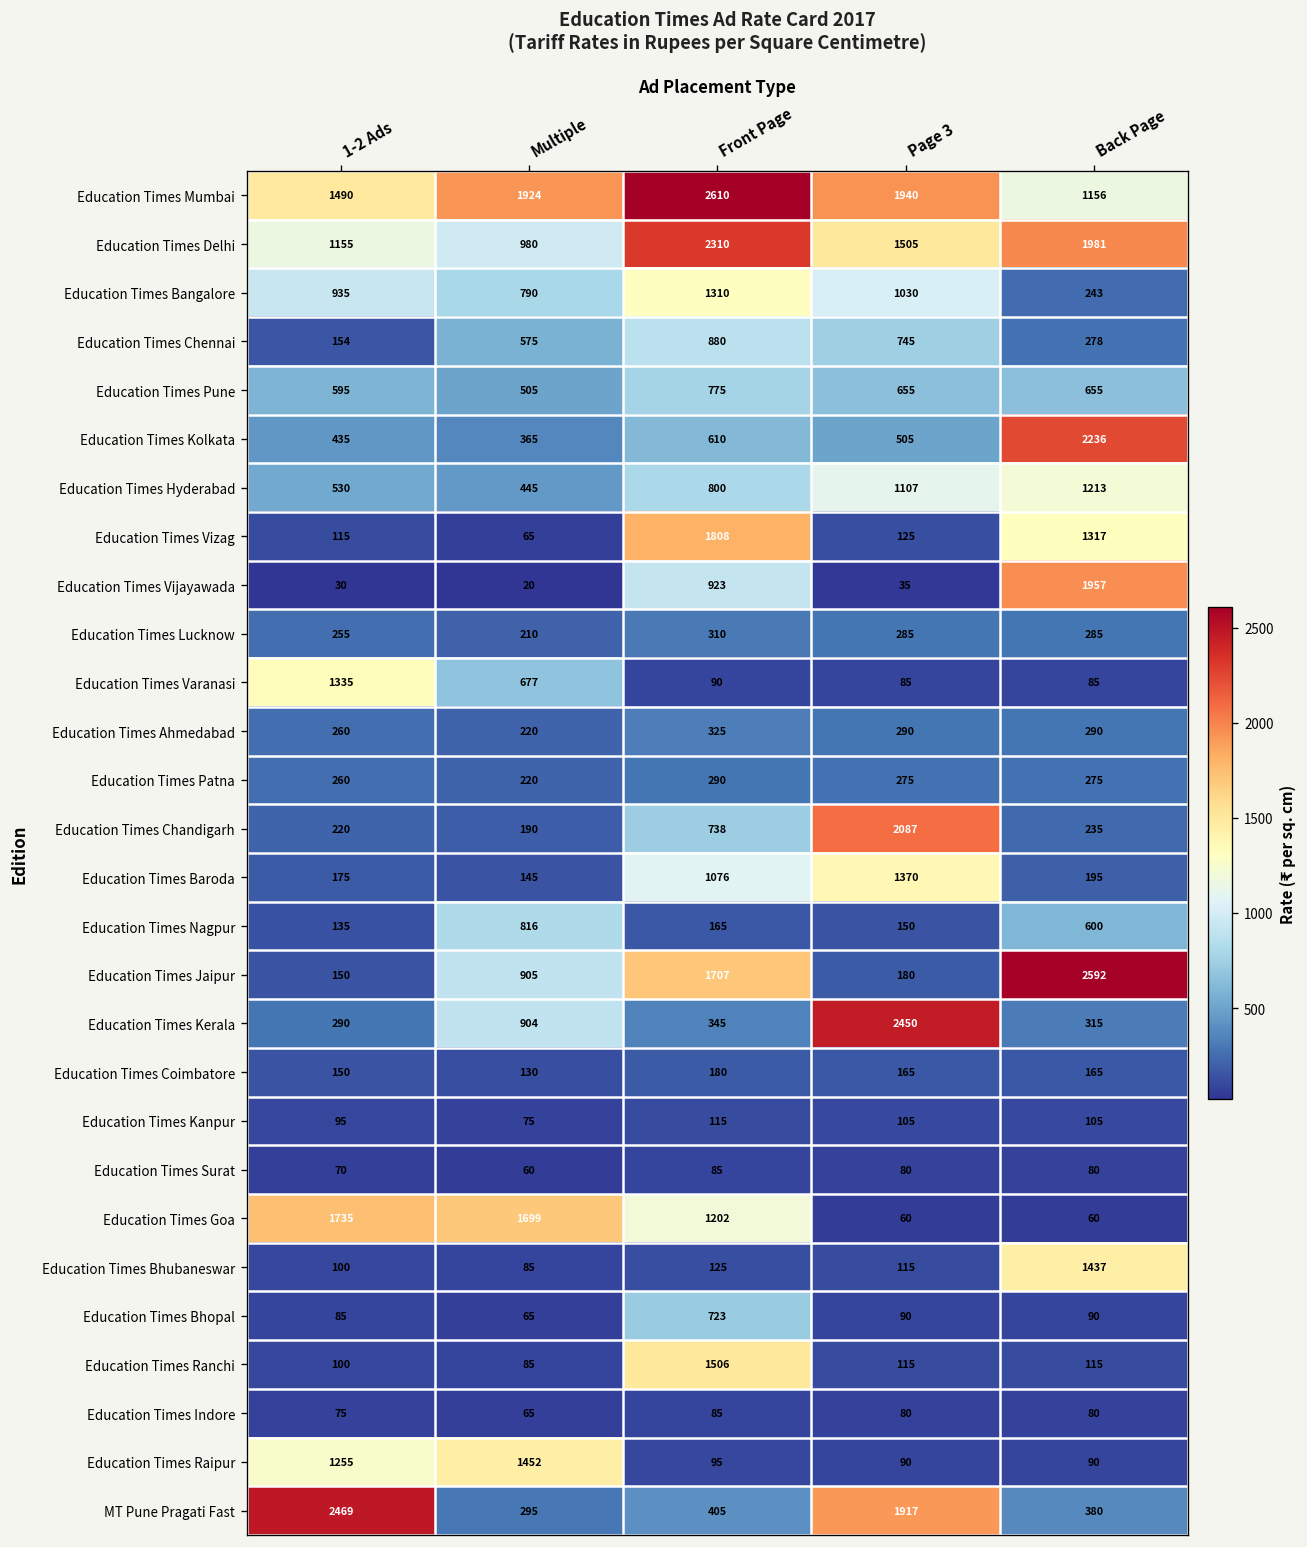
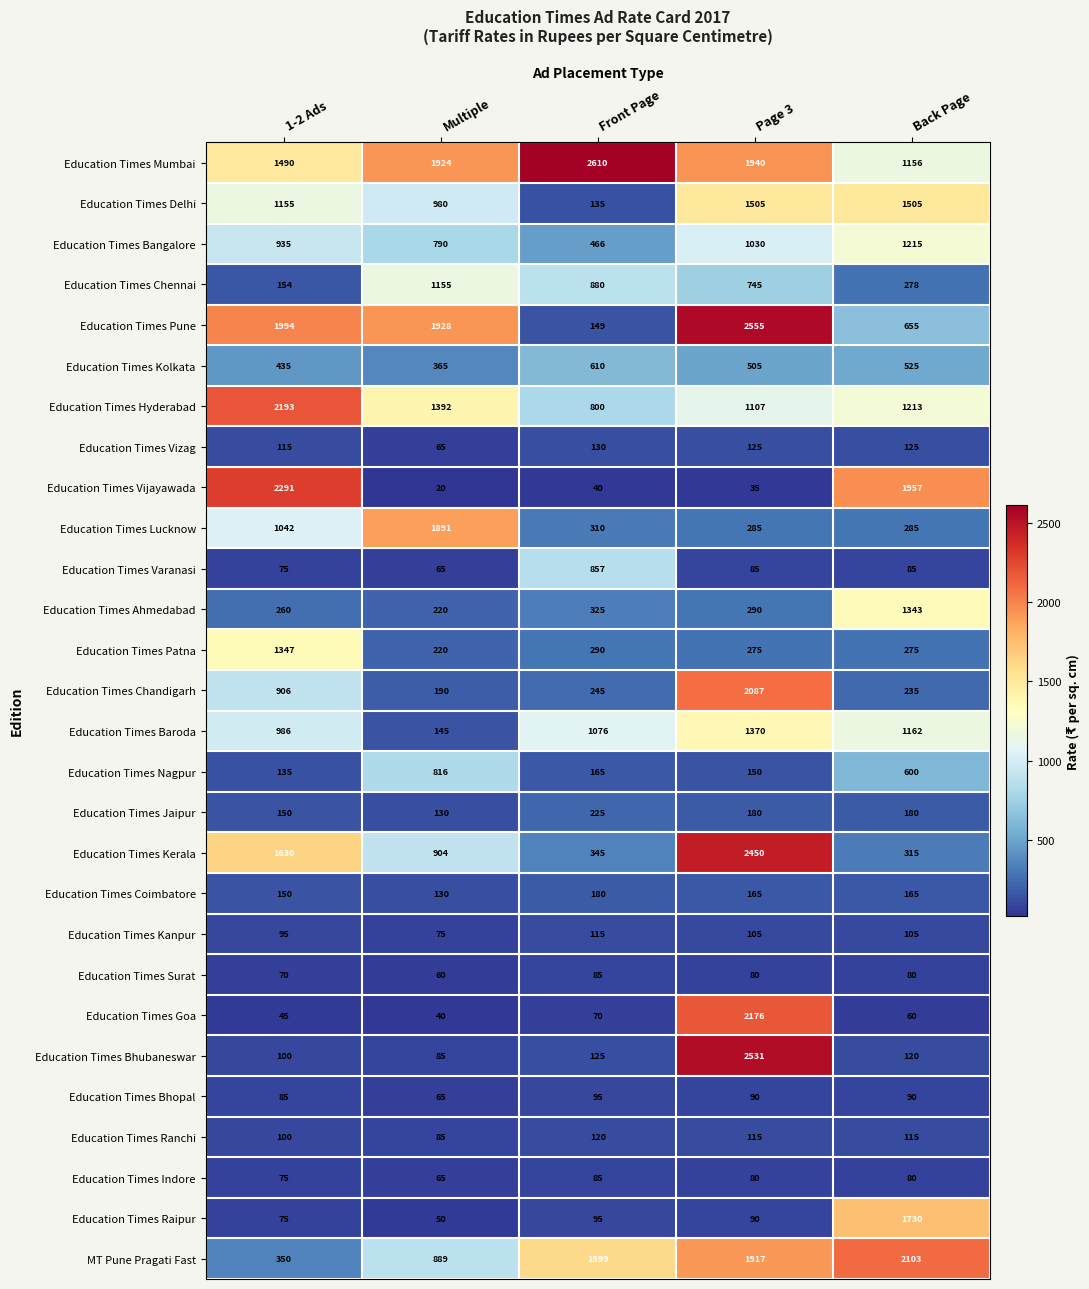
Education Times Delhi, Front Page: 2310 -> 135
Education Times Delhi, Back Page: 1981 -> 1505
Education Times Bangalore, Front Page: 1310 -> 466
Education Times Bangalore, Back Page: 243 -> 1215
Education Times Chennai, Multiple: 575 -> 1155
Education Times Pune, 1-2 Ads: 595 -> 1994
Education Times Pune, Multiple: 505 -> 1928
Education Times Pune, Front Page: 775 -> 149
Education Times Pune, Page 3: 655 -> 2555
Education Times Kolkata, Back Page: 2236 -> 525
Education Times Hyderabad, 1-2 Ads: 530 -> 2193
Education Times Hyderabad, Multiple: 445 -> 1392
Education Times Vizag, Front Page: 1808 -> 130
Education Times Vizag, Back Page: 1317 -> 125
Education Times Vijayawada, 1-2 Ads: 30 -> 2291
Education Times Vijayawada, Front Page: 923 -> 40
Education Times Lucknow, 1-2 Ads: 255 -> 1042
Education Times Lucknow, Multiple: 210 -> 1891
Education Times Varanasi, 1-2 Ads: 1335 -> 75
Education Times Varanasi, Multiple: 677 -> 65
Education Times Varanasi, Front Page: 90 -> 857
Education Times Ahmedabad, Back Page: 290 -> 1343
Education Times Patna, 1-2 Ads: 260 -> 1347
Education Times Chandigarh, 1-2 Ads: 220 -> 906
Education Times Chandigarh, Front Page: 738 -> 245
Education Times Baroda, 1-2 Ads: 175 -> 986
Education Times Baroda, Back Page: 195 -> 1162
Education Times Jaipur, Multiple: 905 -> 130
Education Times Jaipur, Front Page: 1707 -> 225
Education Times Jaipur, Back Page: 2592 -> 180
Education Times Kerala, 1-2 Ads: 290 -> 1630
Education Times Goa, 1-2 Ads: 1735 -> 45
Education Times Goa, Multiple: 1699 -> 40
Education Times Goa, Front Page: 1202 -> 70
Education Times Goa, Page 3: 60 -> 2176
Education Times Bhubaneswar, Page 3: 115 -> 2531
Education Times Bhubaneswar, Back Page: 1437 -> 120
Education Times Bhopal, Front Page: 723 -> 95
Education Times Ranchi, Front Page: 1506 -> 120
Education Times Raipur, 1-2 Ads: 1255 -> 75
Education Times Raipur, Multiple: 1452 -> 50
Education Times Raipur, Back Page: 90 -> 1730
MT Pune Pragati Fast, 1-2 Ads: 2469 -> 350
MT Pune Pragati Fast, Multiple: 295 -> 889
MT Pune Pragati Fast, Front Page: 405 -> 1599
MT Pune Pragati Fast, Back Page: 380 -> 2103
